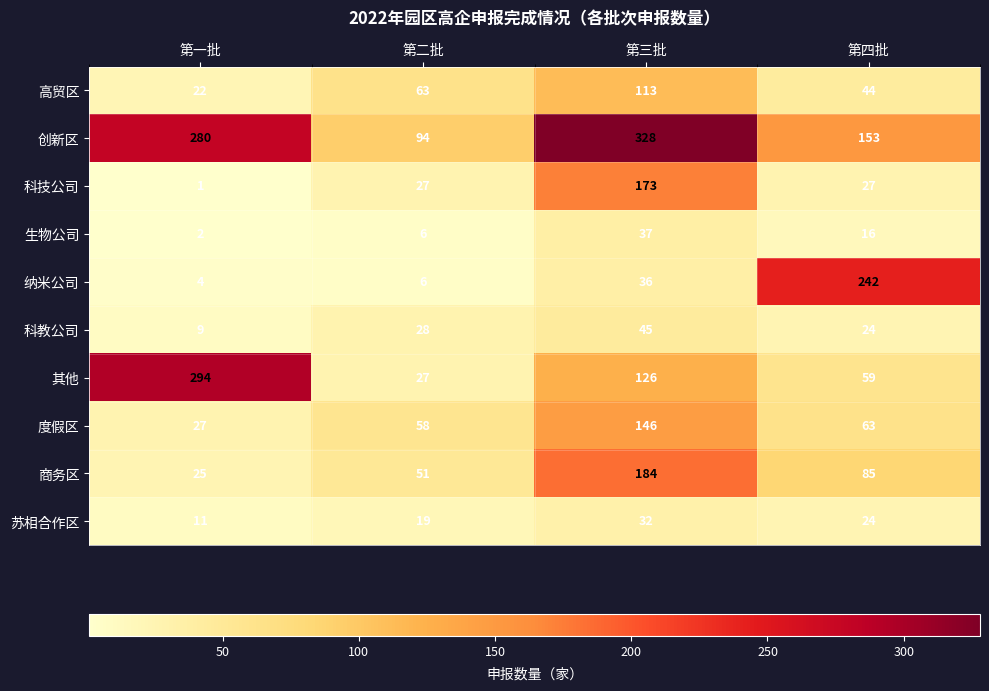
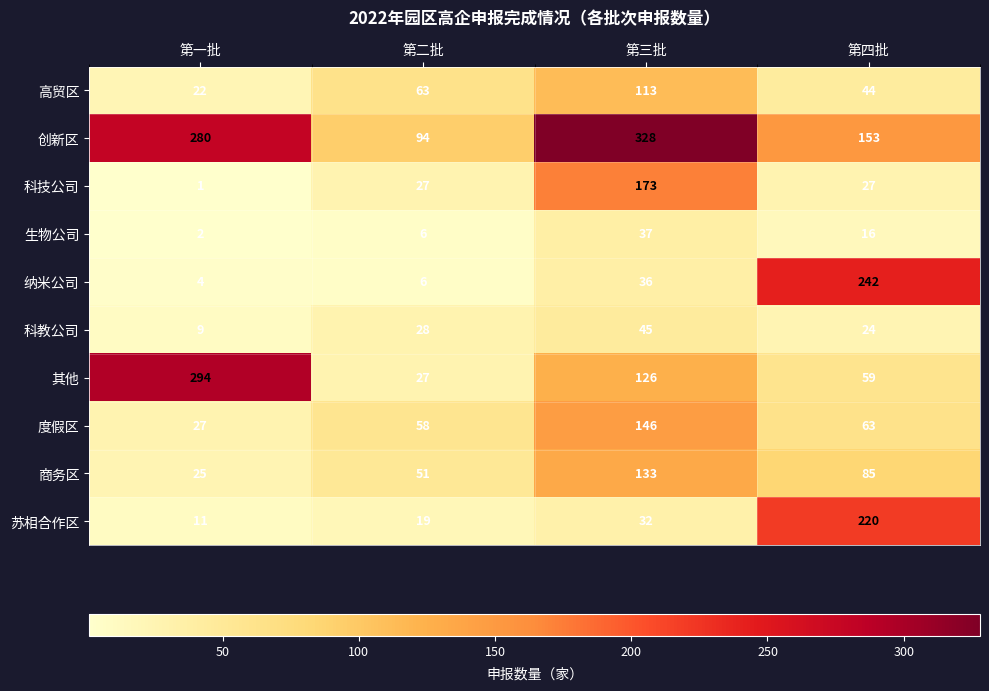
商务区, 第三批: 184 -> 133
苏相合作区, 第四批: 24 -> 220
